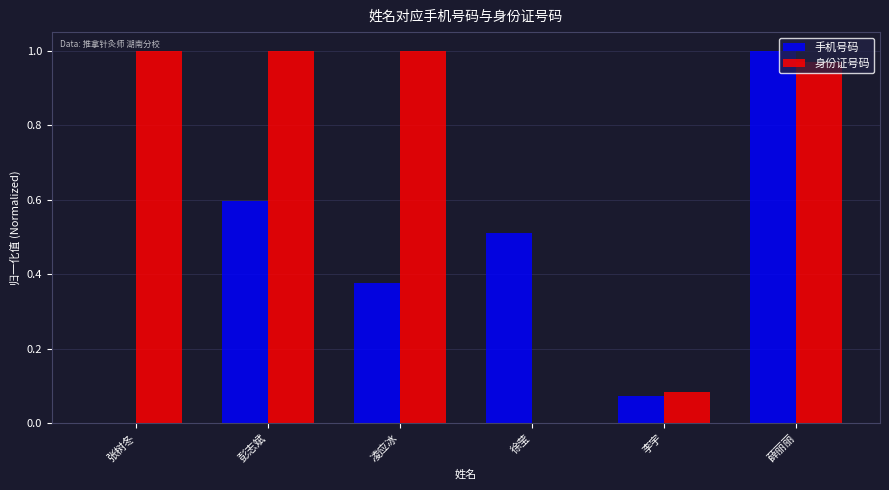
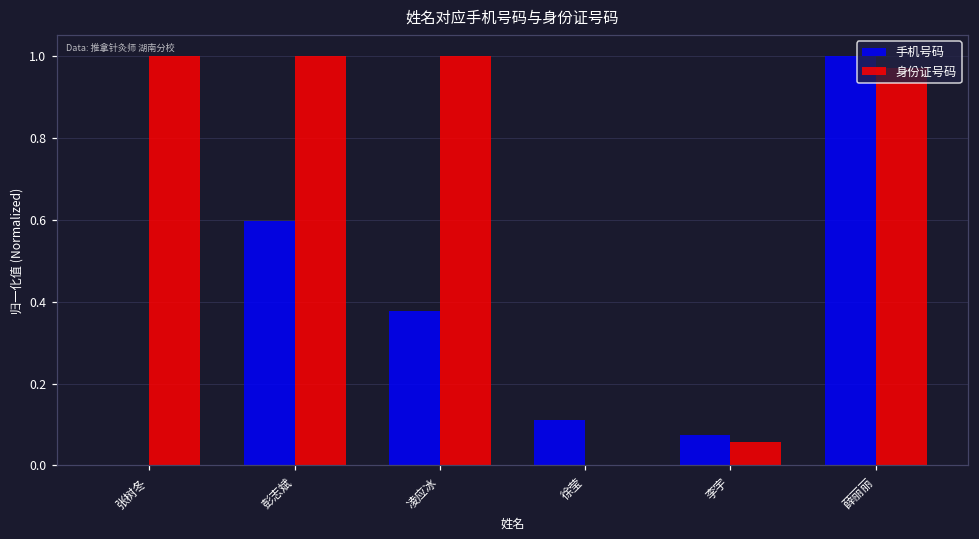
手机号码, 徐莹: 0.51 -> 0.11
身份证号码, 李宇: 0.08 -> 0.06
